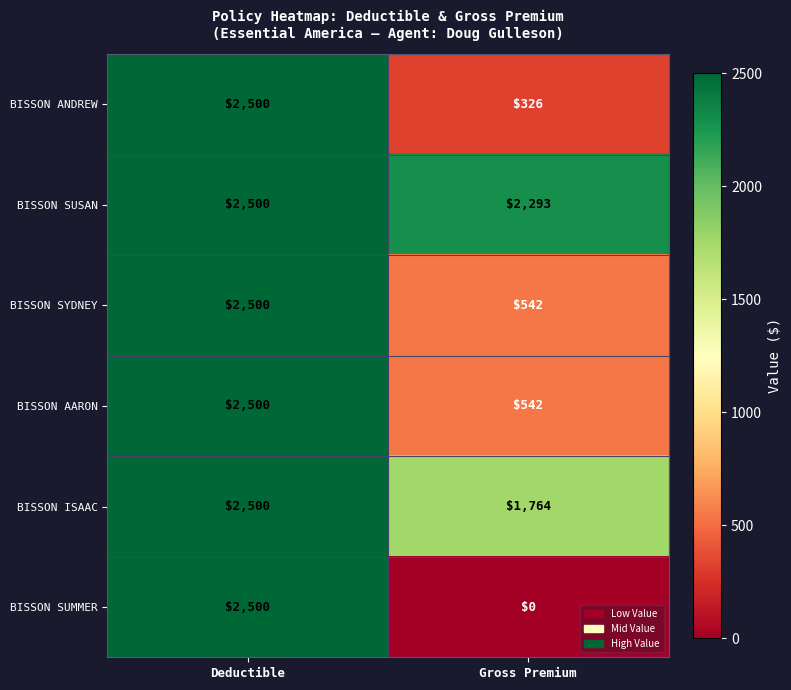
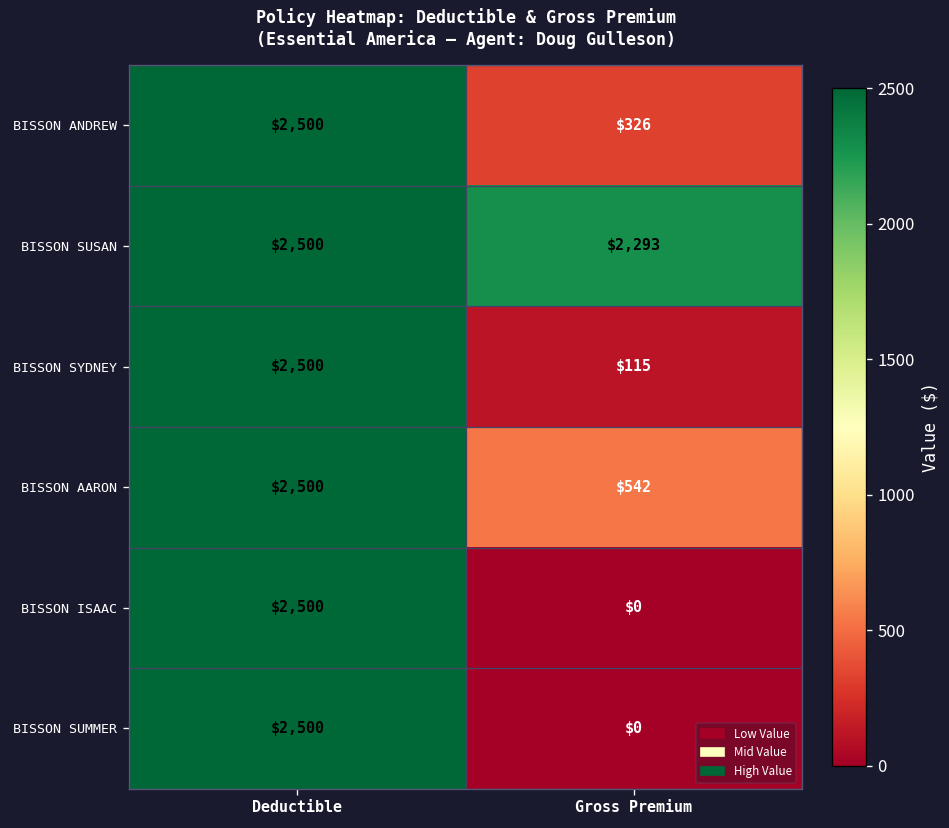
BISSON SYDNEY, Gross Premium: $542 -> $115
BISSON ISAAC, Gross Premium: $1,764 -> $0
